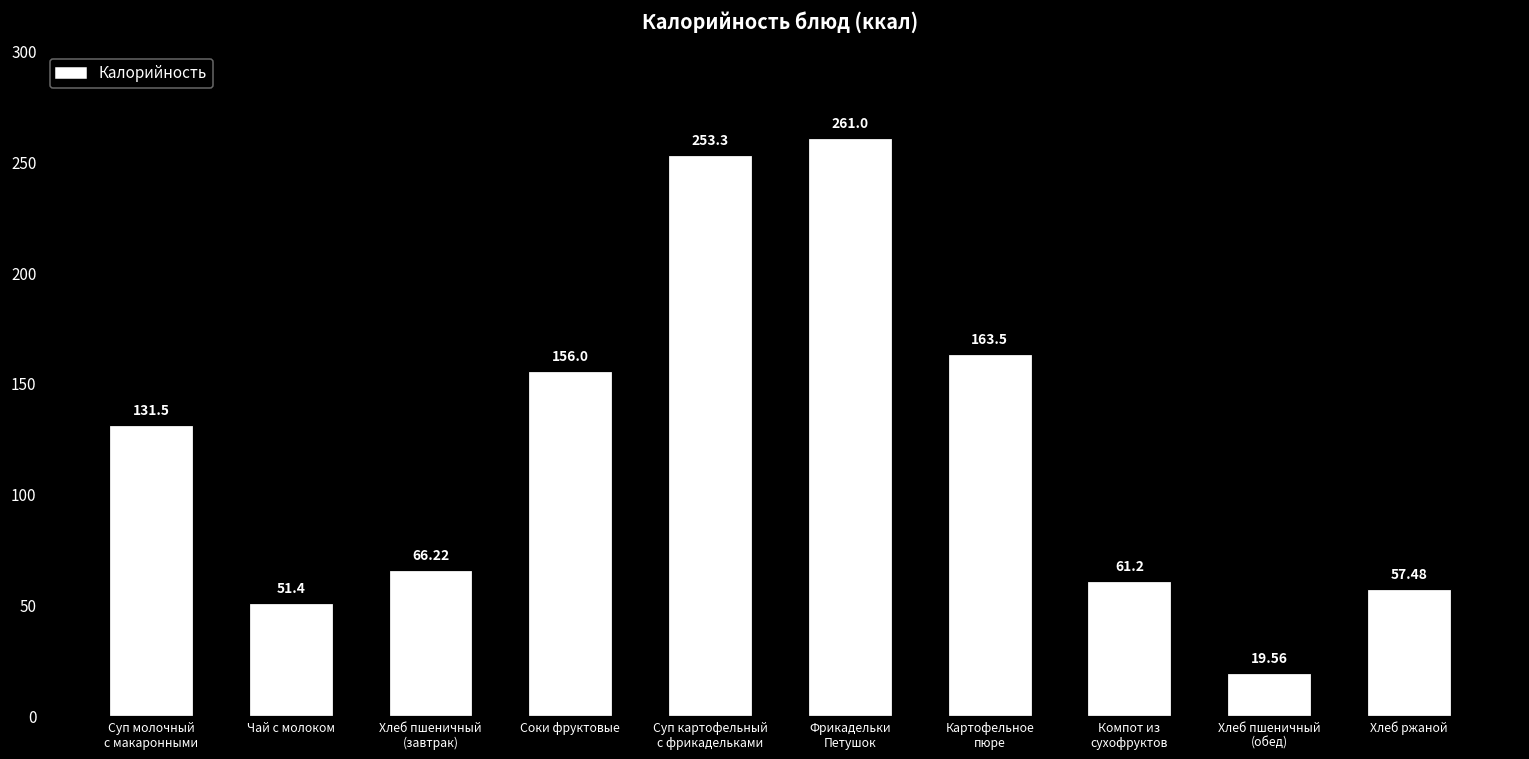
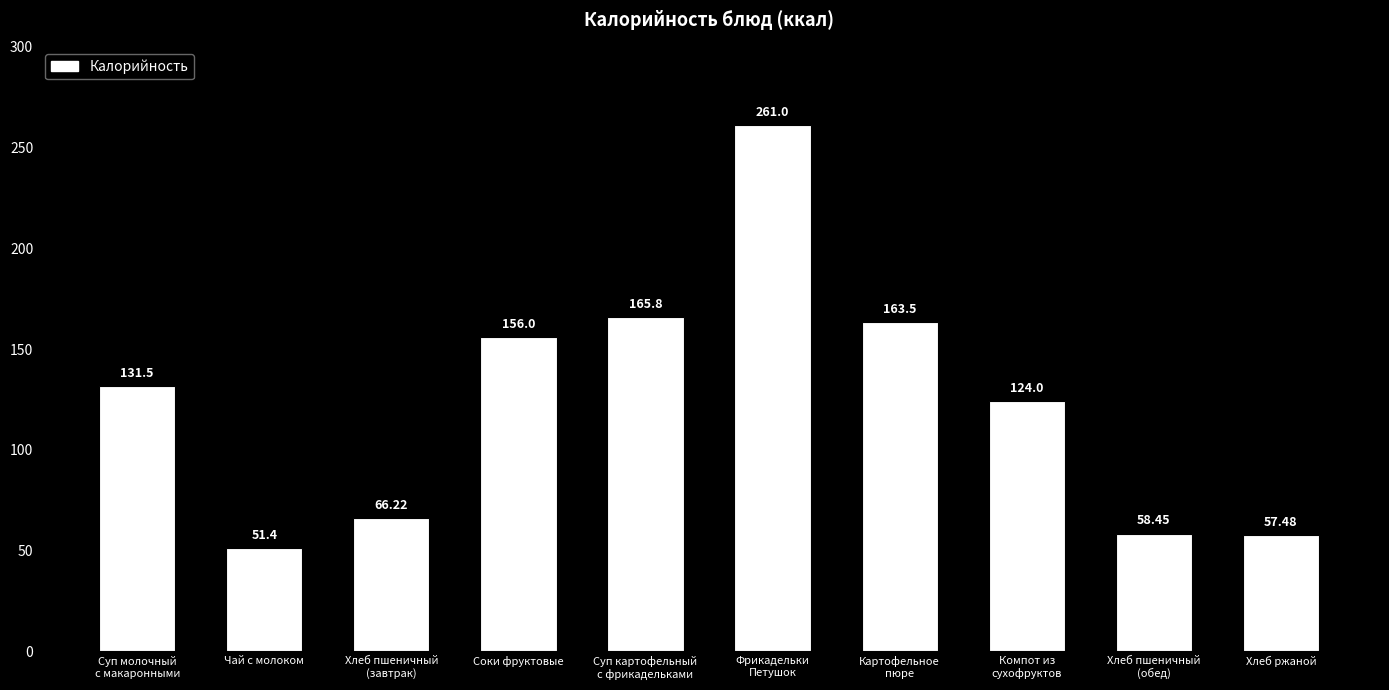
Суп картофельный с фрикадельками: 253.3 -> 165.8
Компот из сухофруктов: 61.2 -> 124.0
Хлеб пшеничный (обед): 19.56 -> 58.45
